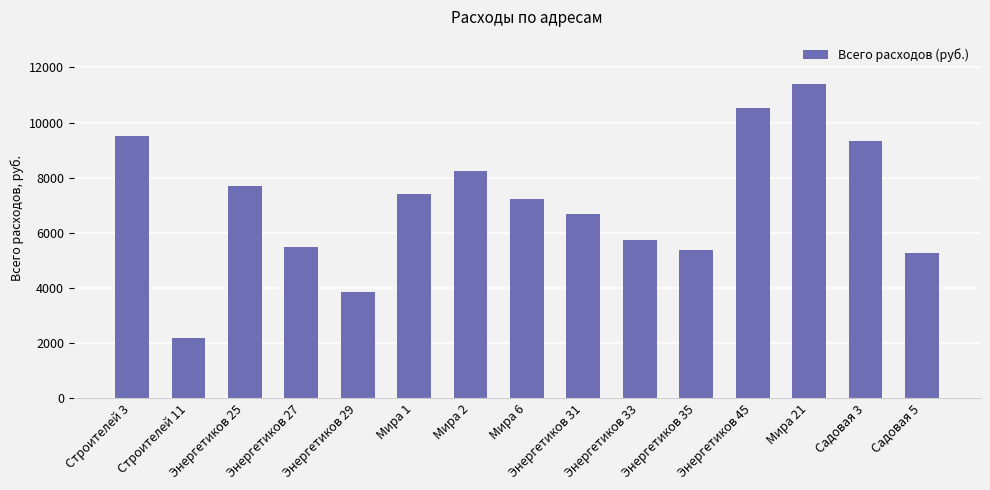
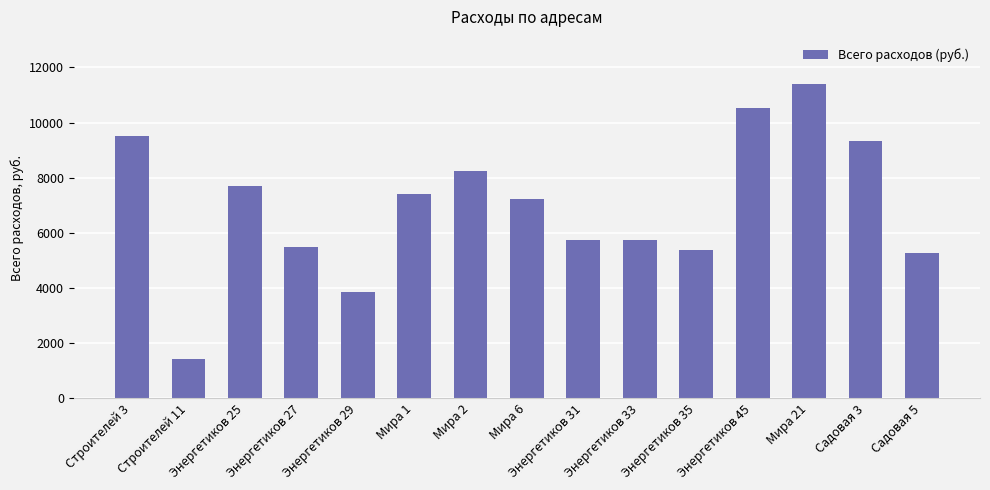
Строителей 11: 2200 -> 1400
Энергетиков 31: 6700 -> 5700
